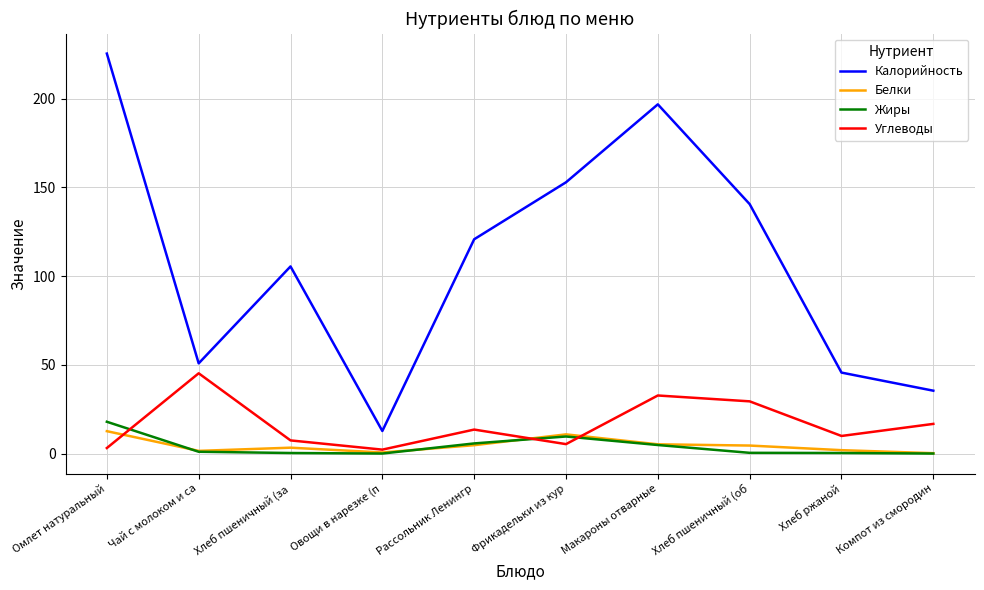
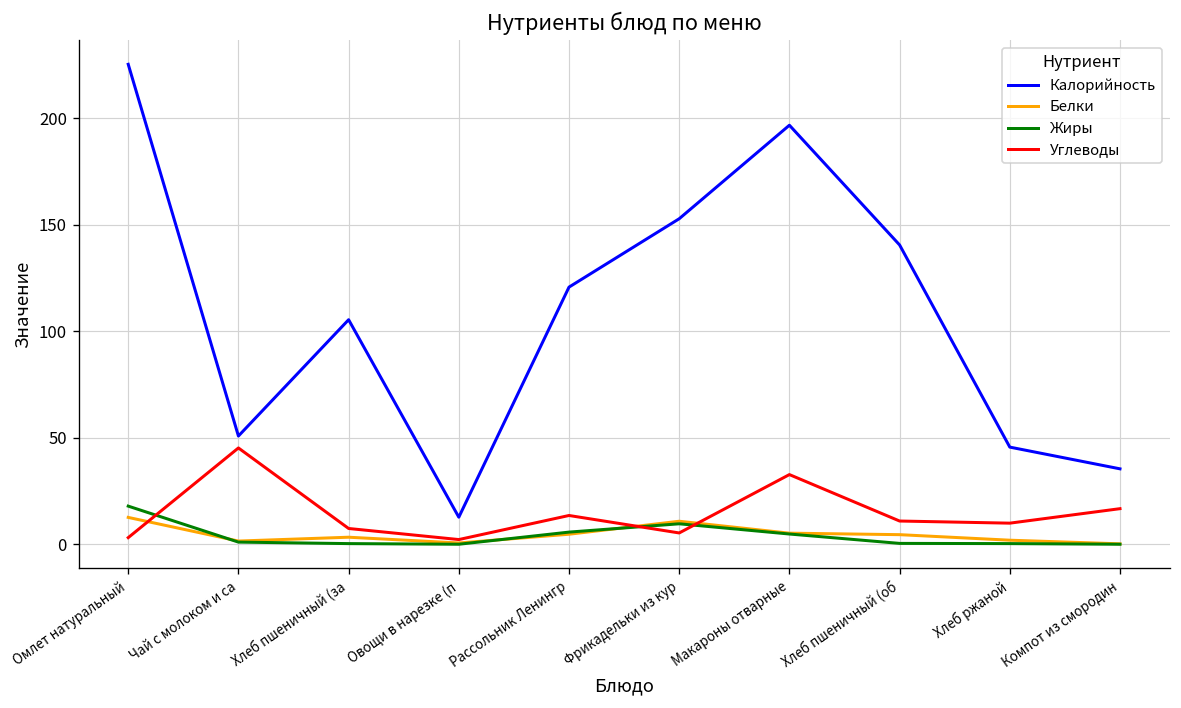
Углеводы, Хлеб пшеничный (об: 30 -> 11
